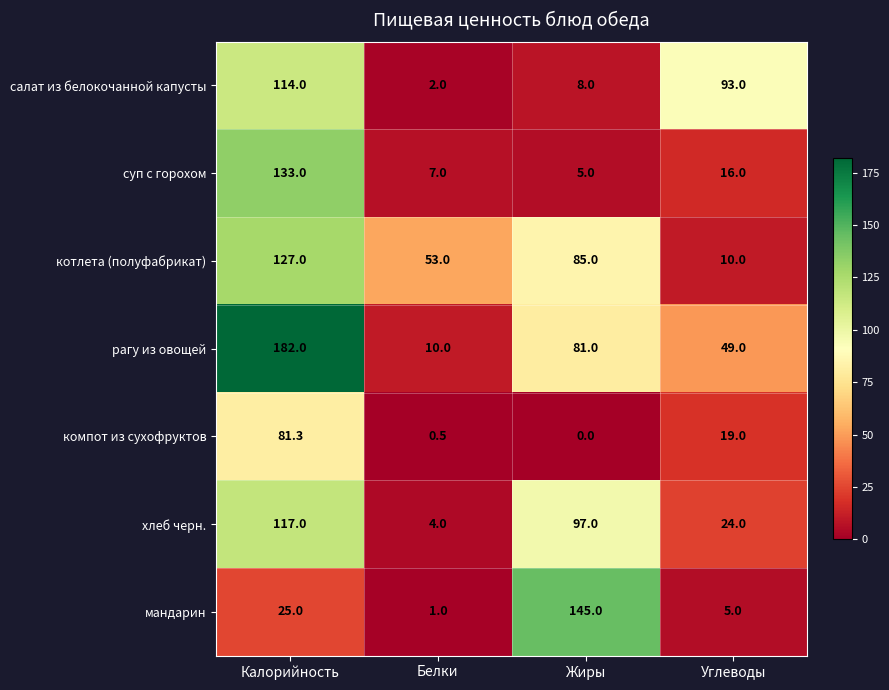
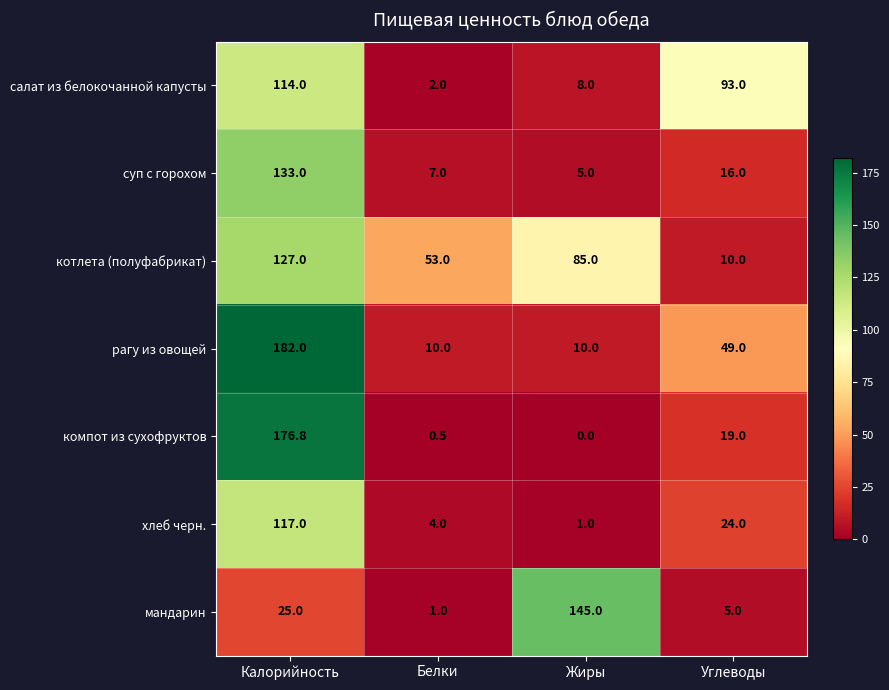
рагу из овощей, Жиры: 81.0 -> 10.0
компот из сухофруктов, Калорийность: 81.3 -> 176.8
хлеб черн., Жиры: 97.0 -> 1.0
